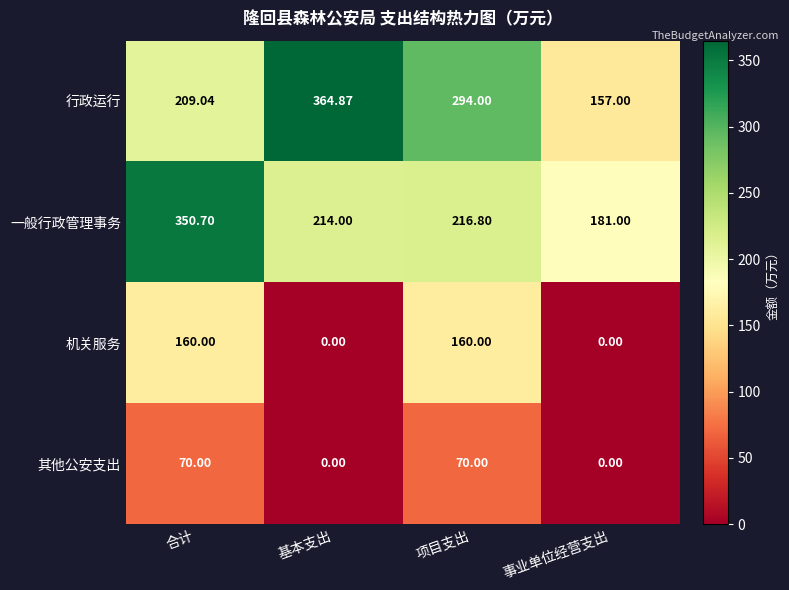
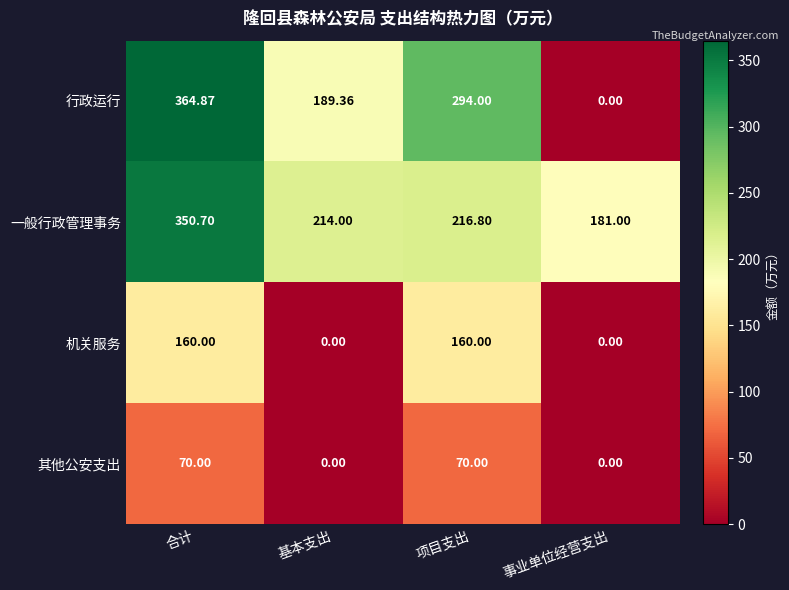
行政运行, 合计: 209.04 -> 364.87
行政运行, 基本支出: 364.87 -> 189.36
行政运行, 事业单位经营支出: 157.00 -> 0.00
